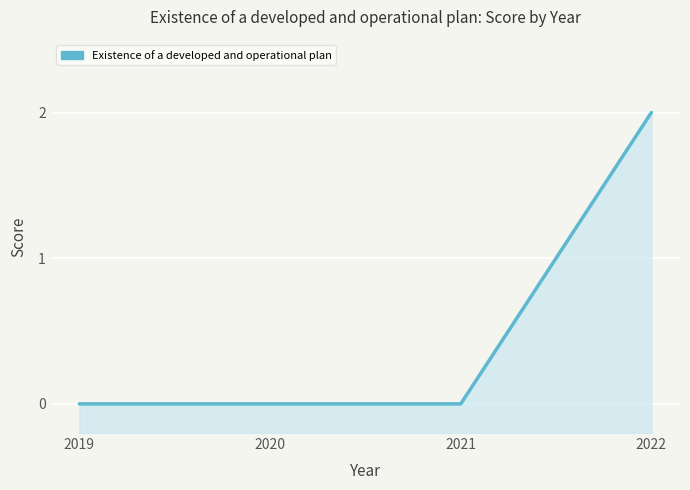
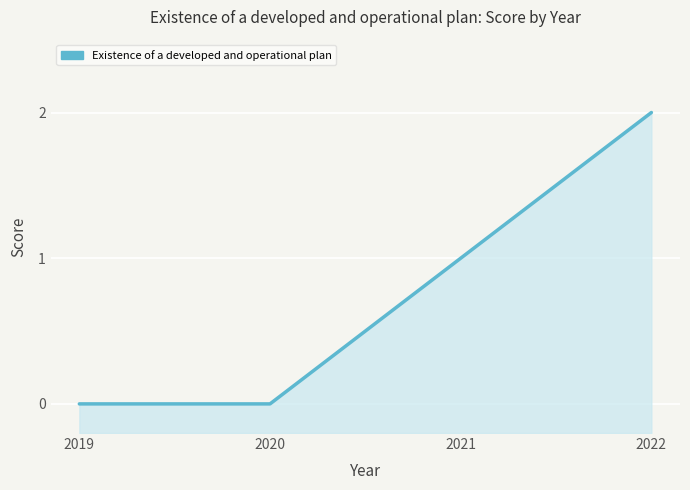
2021: 0 -> 1
